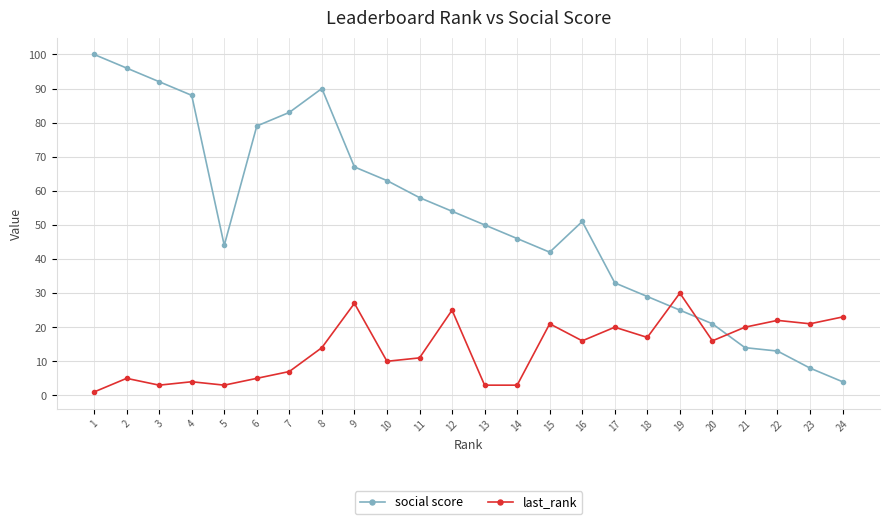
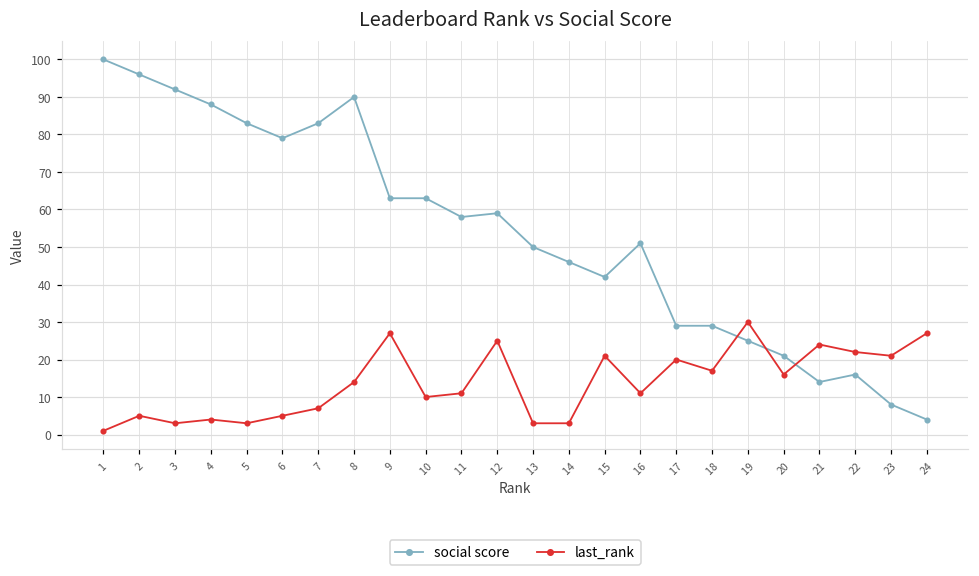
social score, 5: 44 -> 83
social score, 9: 67 -> 63
social score, 12: 54 -> 59
last_rank, 16: 16 -> 11
social score, 17: 33 -> 29
last_rank, 21: 20 -> 24
social score, 22: 13 -> 16
last_rank, 24: 23 -> 27
